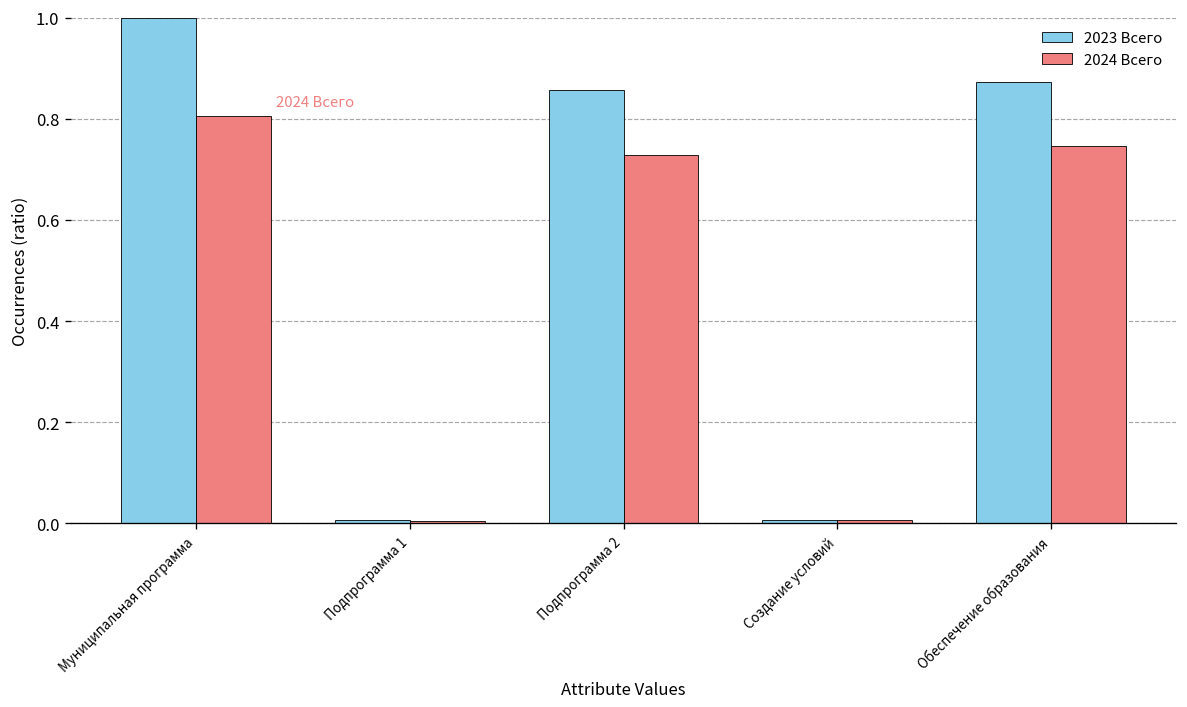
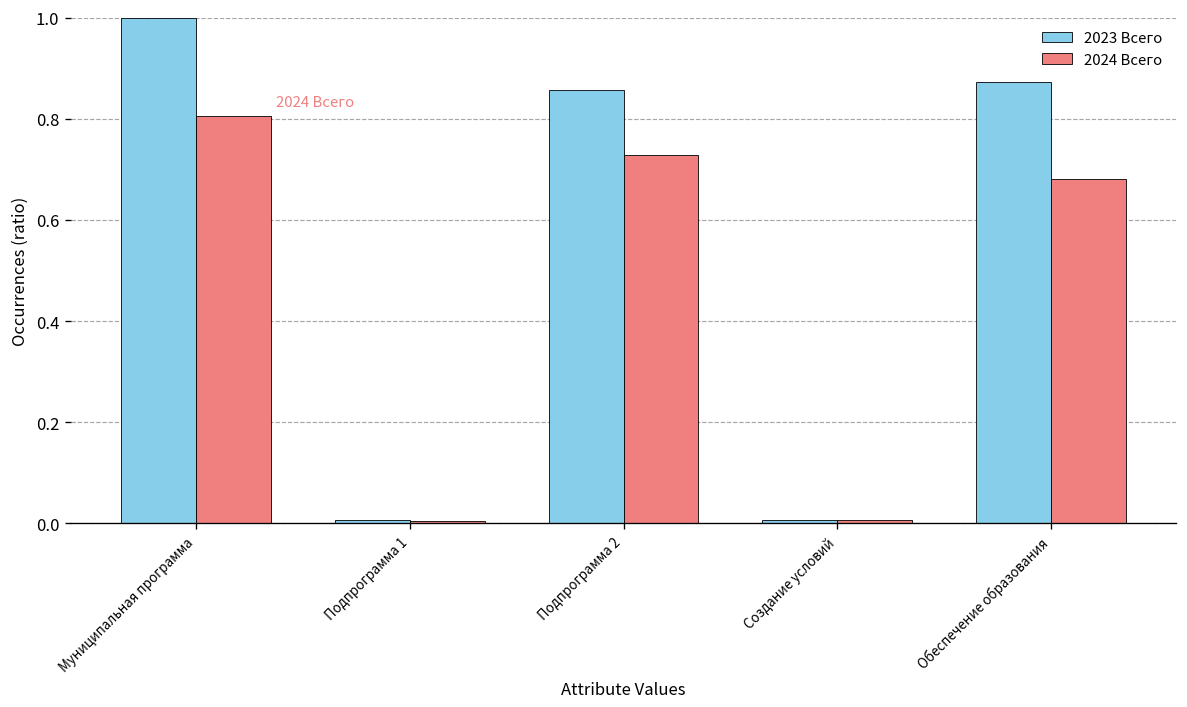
2024 Всего, Обеспечение образования: 0.75 -> 0.68
